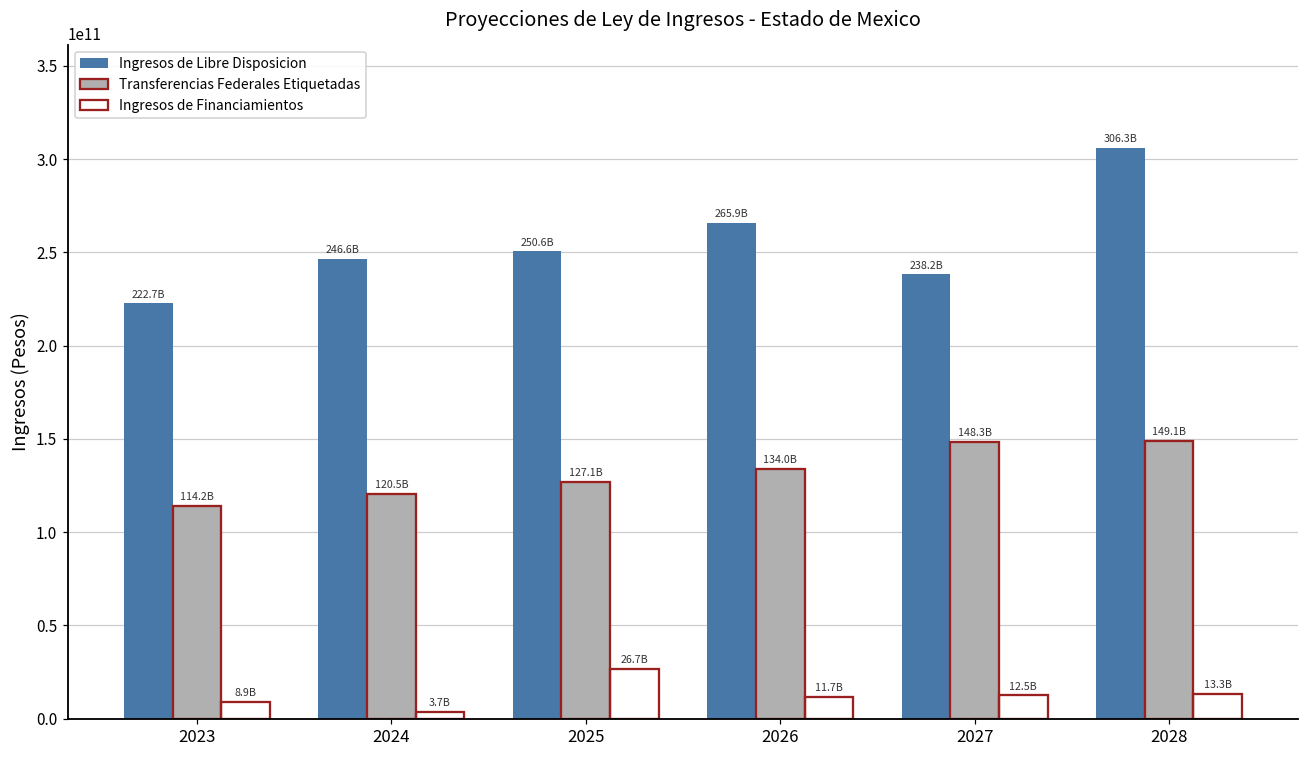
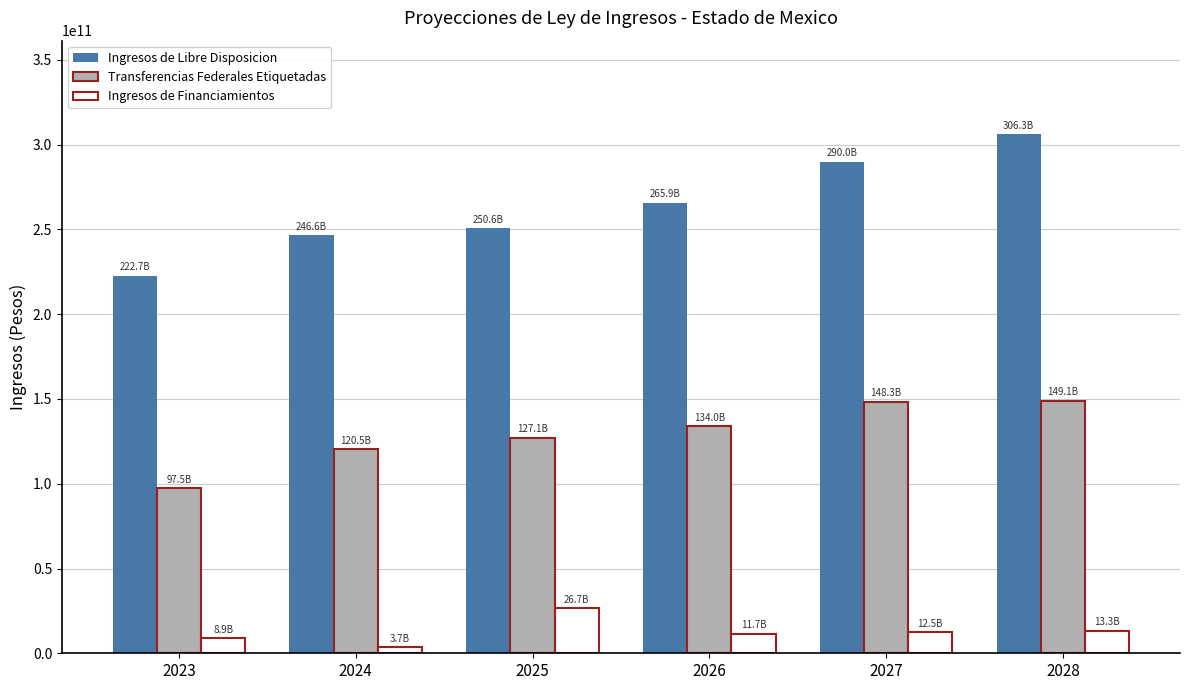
Transferencias Federales Etiquetadas, 2023: 114.2B -> 97.5B
Ingresos de Libre Disposicion, 2027: 238.2B -> 290.0B
